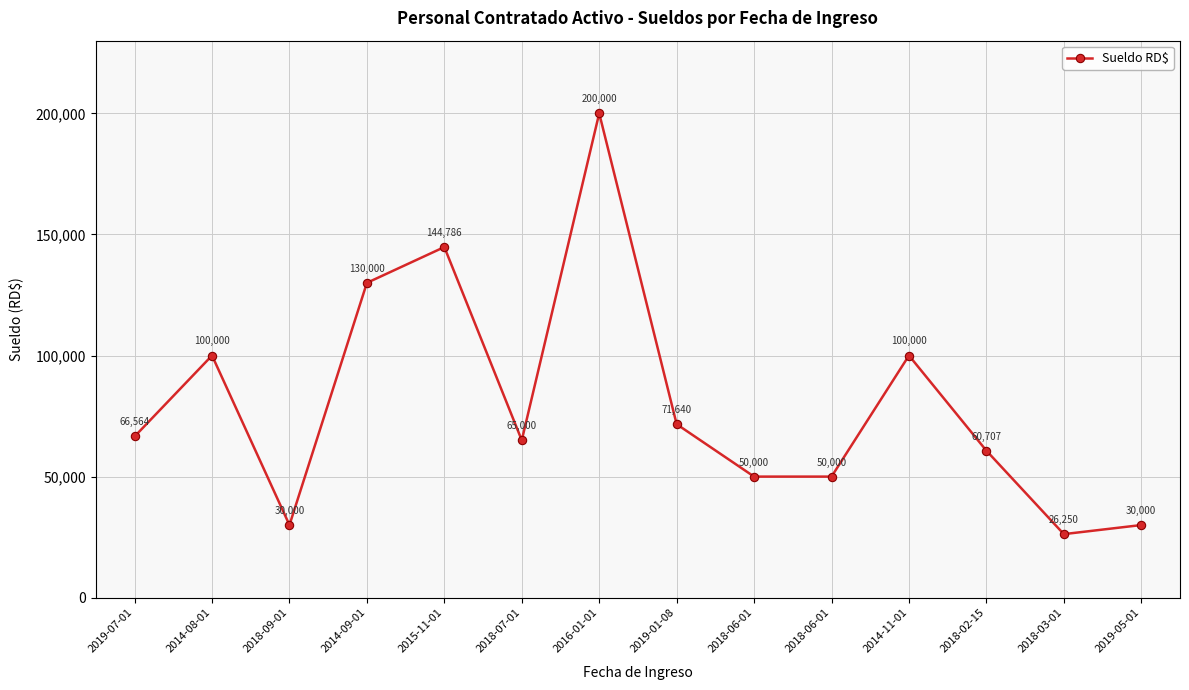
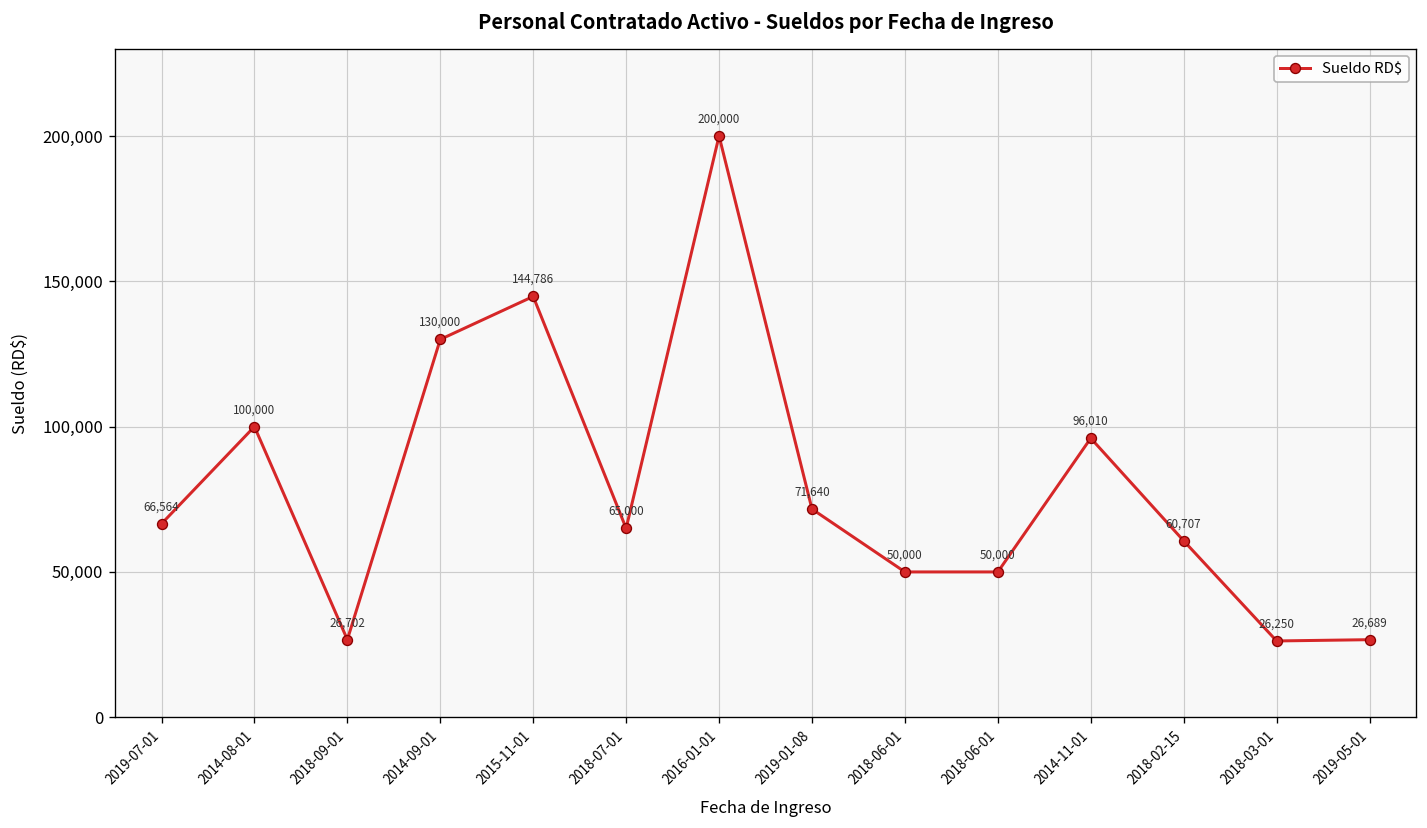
2018-09-01: 30,000 -> 26,702
2014-11-01: 100,000 -> 96,010
2019-05-01: 30,000 -> 26,689
